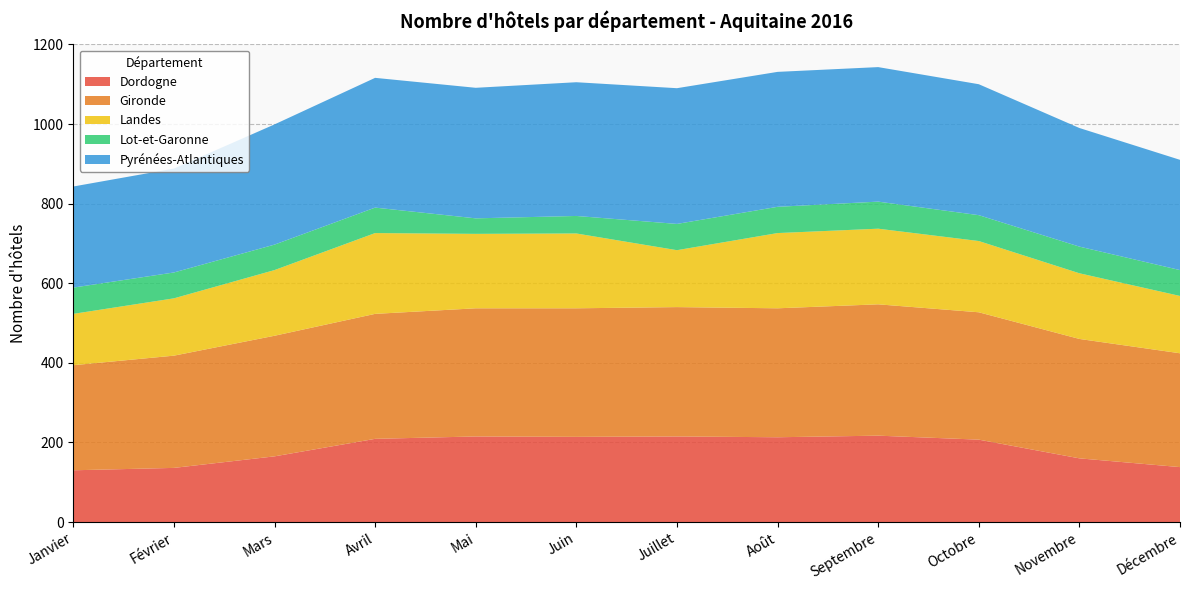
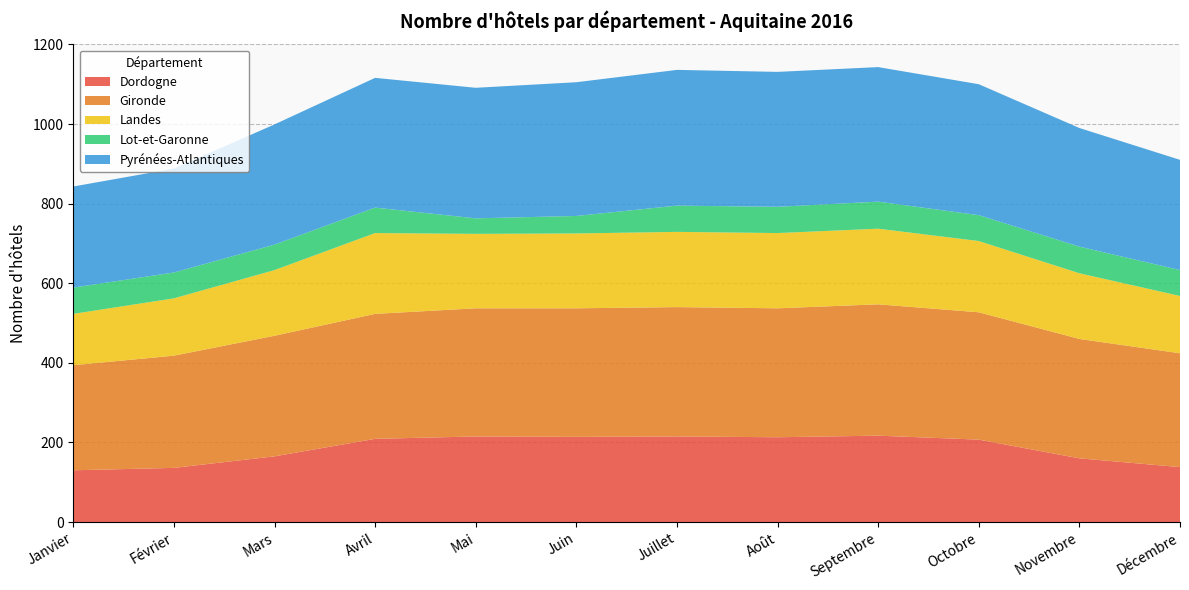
Landes, Juillet: 140 -> 190
